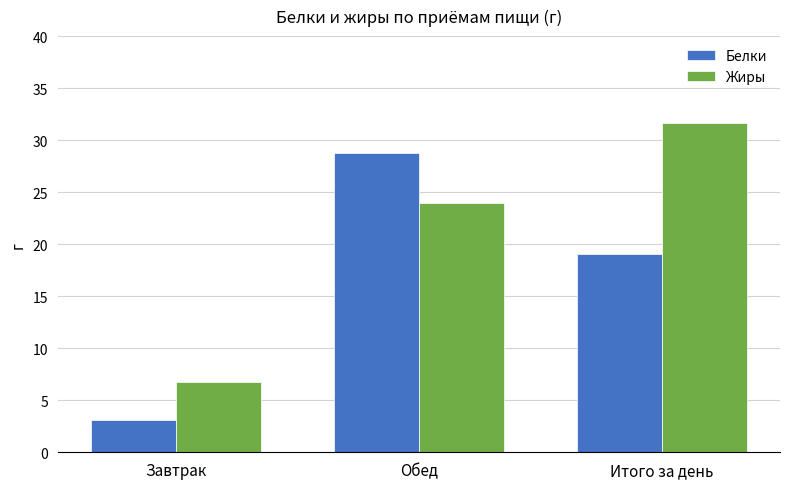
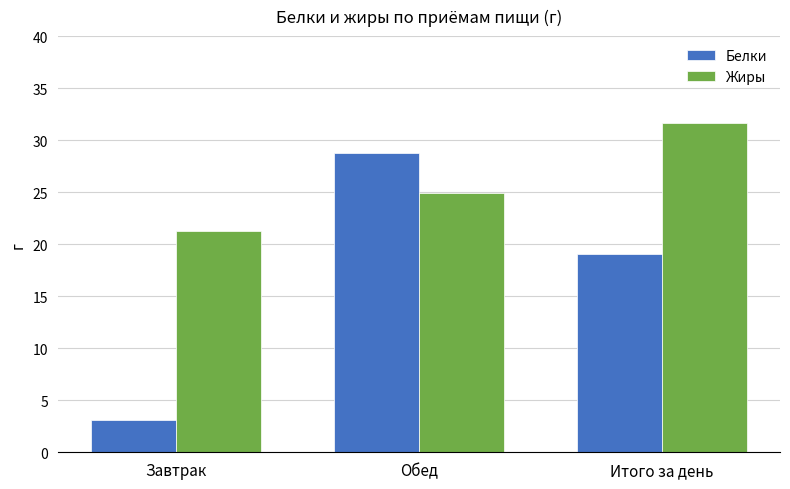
Жиры, Завтрак: 6.8 -> 21.2
Жиры, Обед: 24.0 -> 24.9
